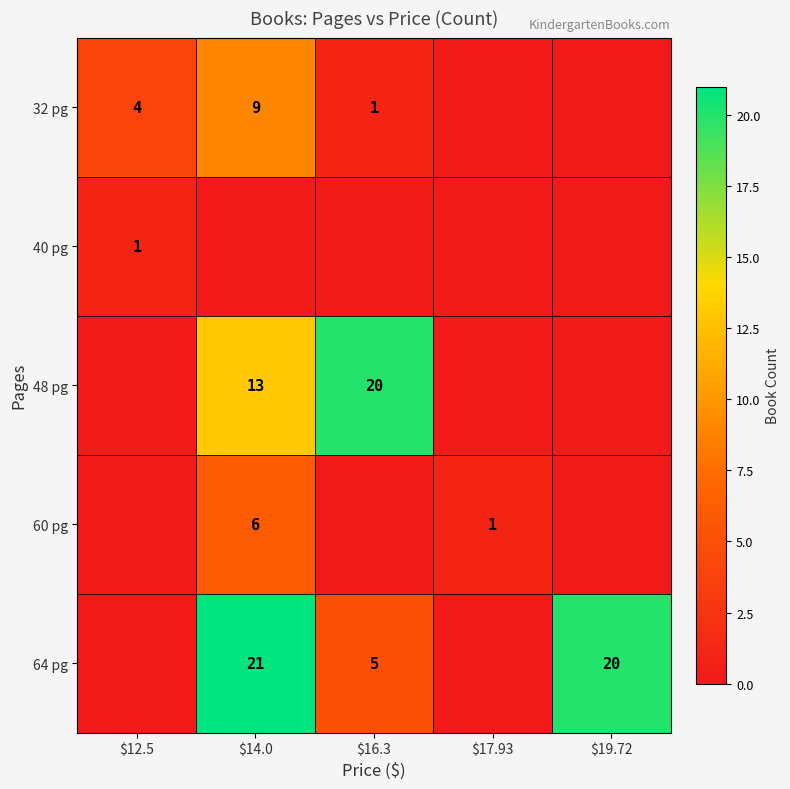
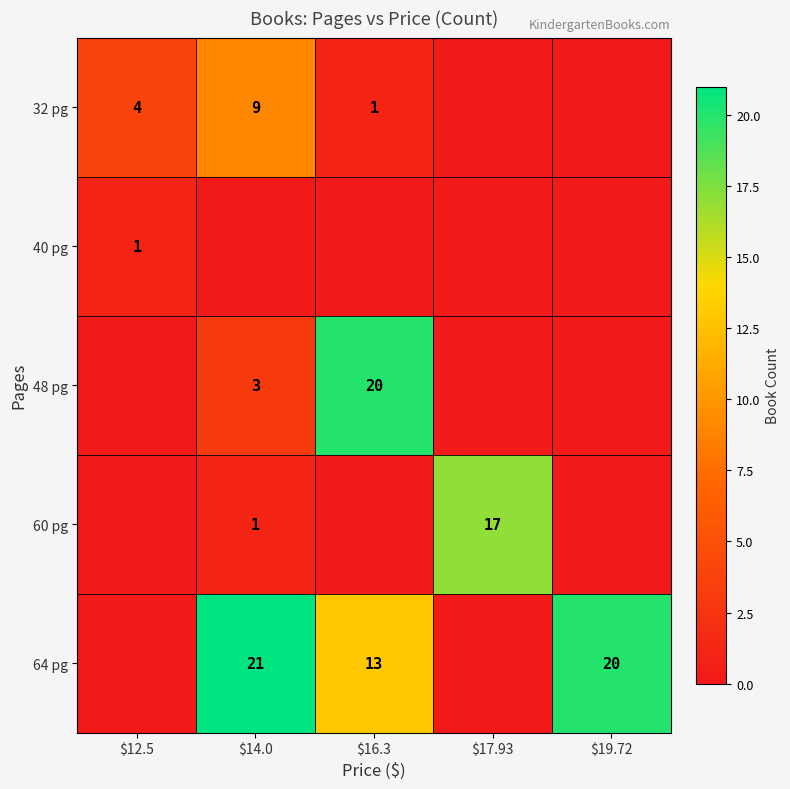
48 pg, $14.0: 13 -> 3
60 pg, $14.0: 6 -> 1
60 pg, $17.93: 1 -> 17
64 pg, $16.3: 5 -> 13
